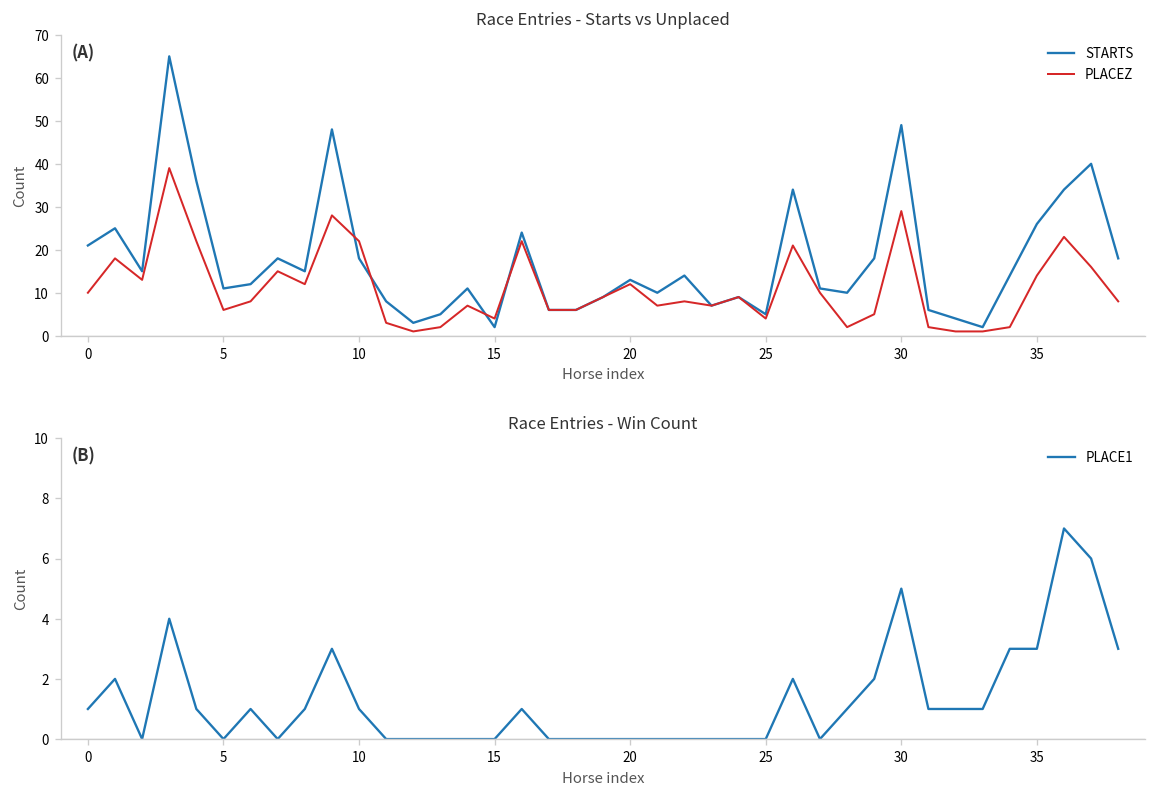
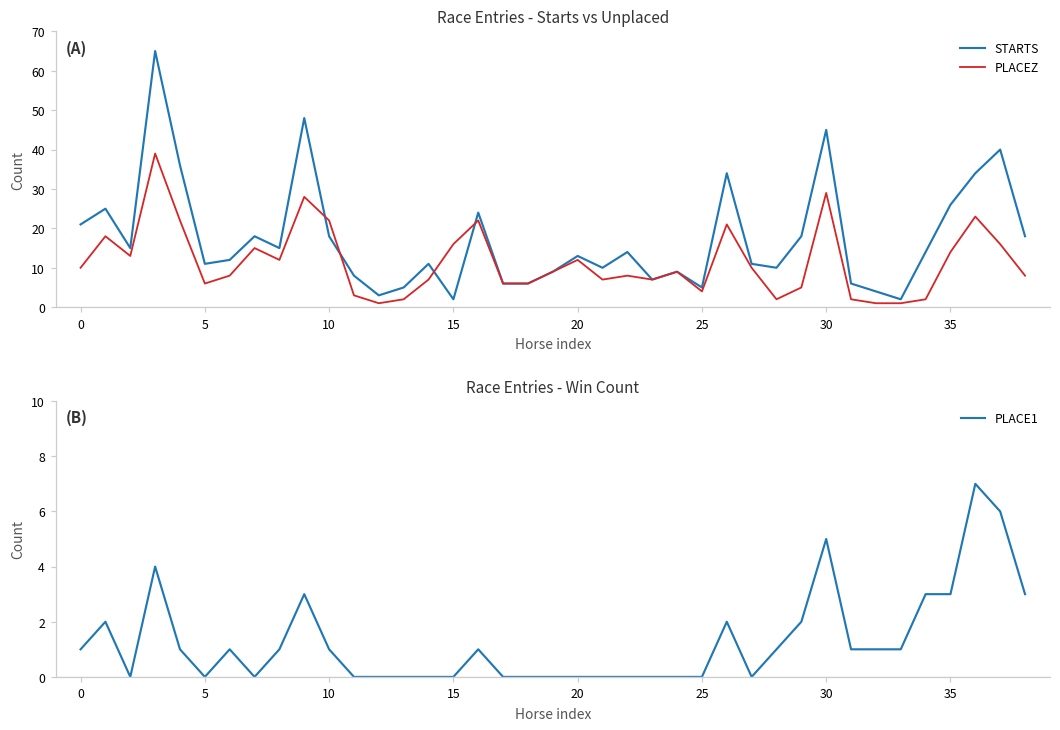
Race Entries - Starts vs Unplaced, PLACEZ, 15: 4 -> 16
Race Entries - Starts vs Unplaced, STARTS, 30: 49 -> 45
